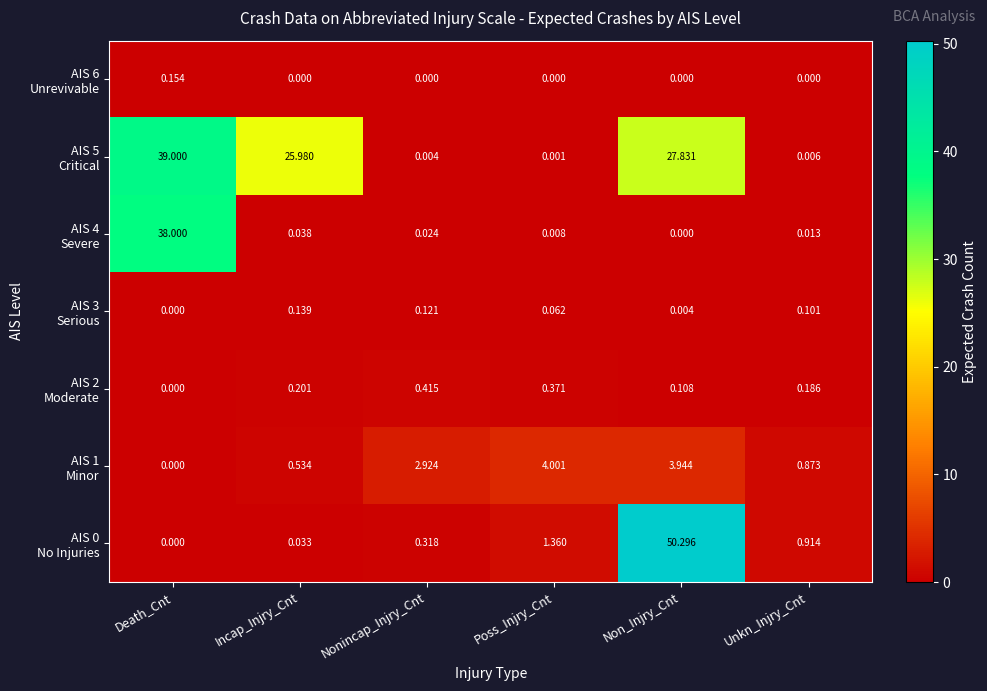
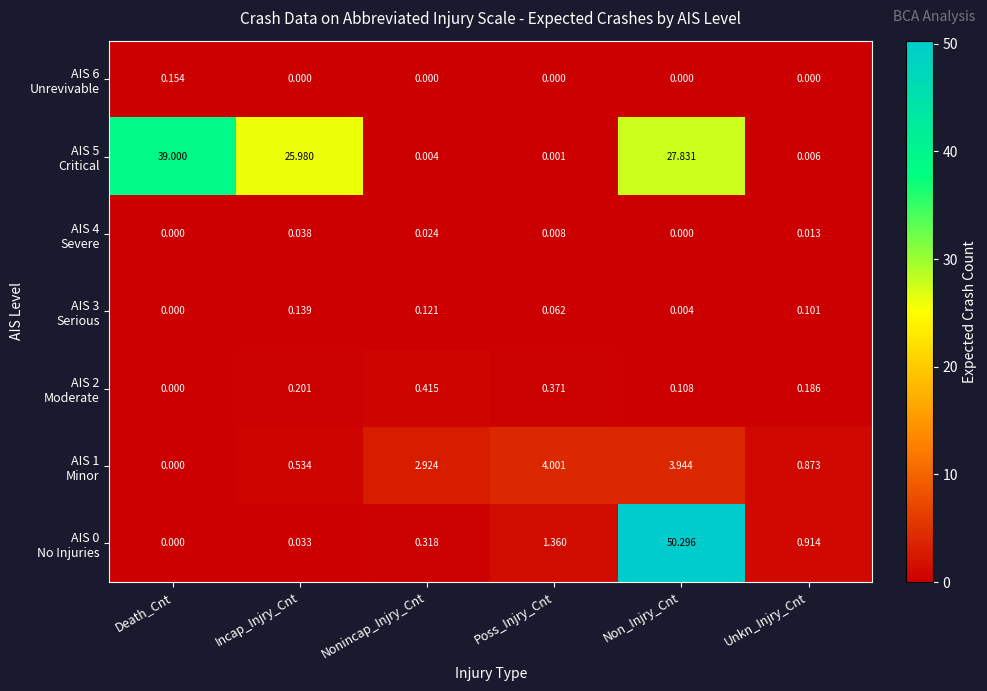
AIS 4 Severe, Death_Cnt: 38.000 -> 0.000
